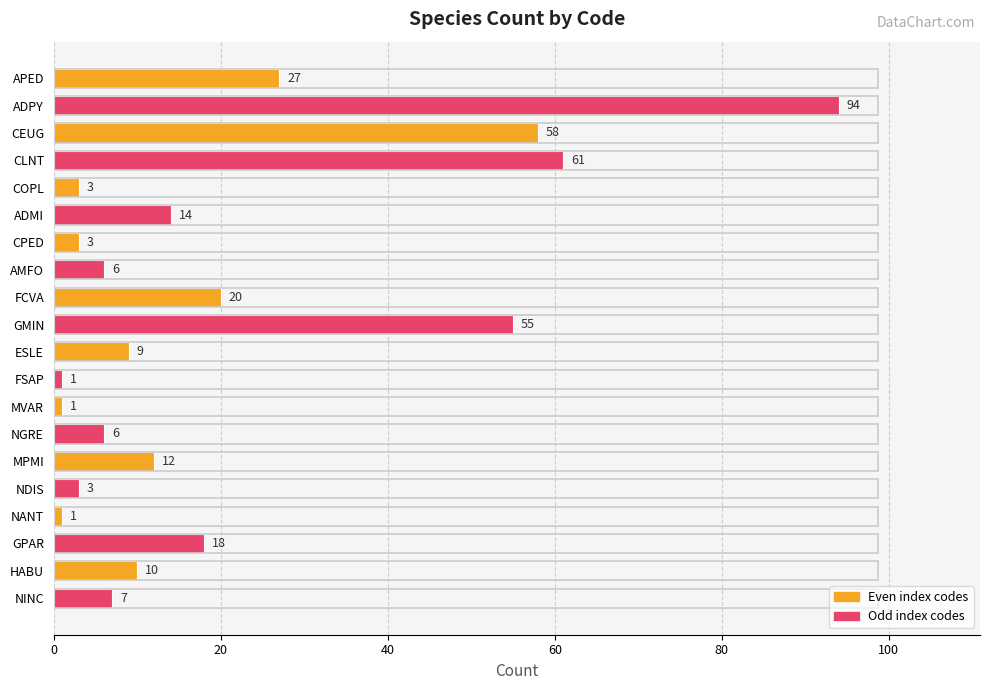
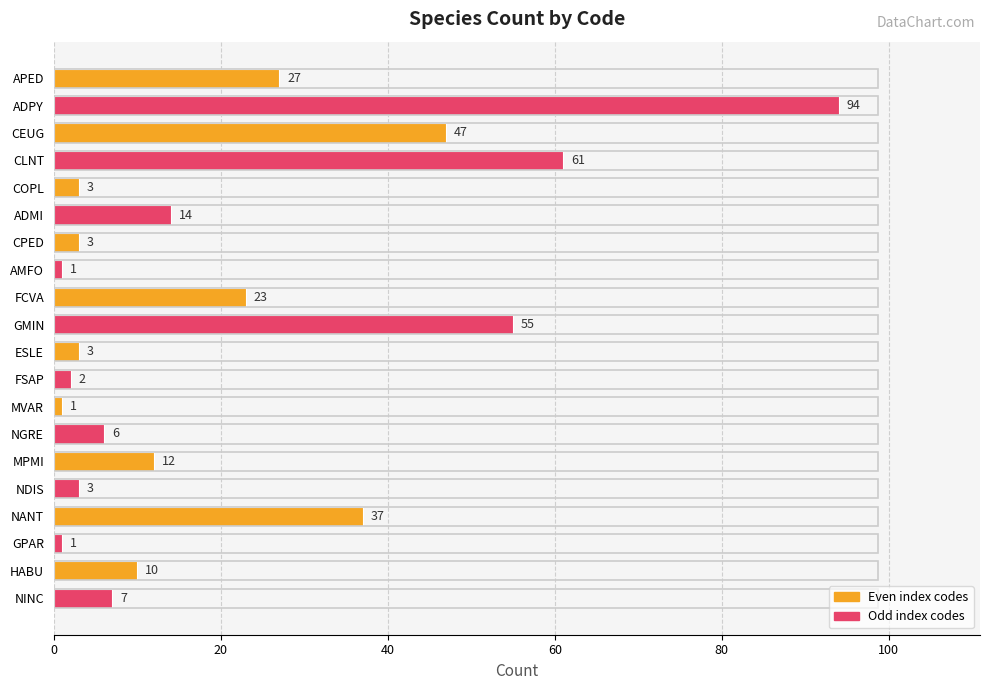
CEUG: 58 -> 47
AMFO: 6 -> 1
FCVA: 20 -> 23
ESLE: 9 -> 3
FSAP: 1 -> 2
NANT: 1 -> 37
GPAR: 18 -> 1
